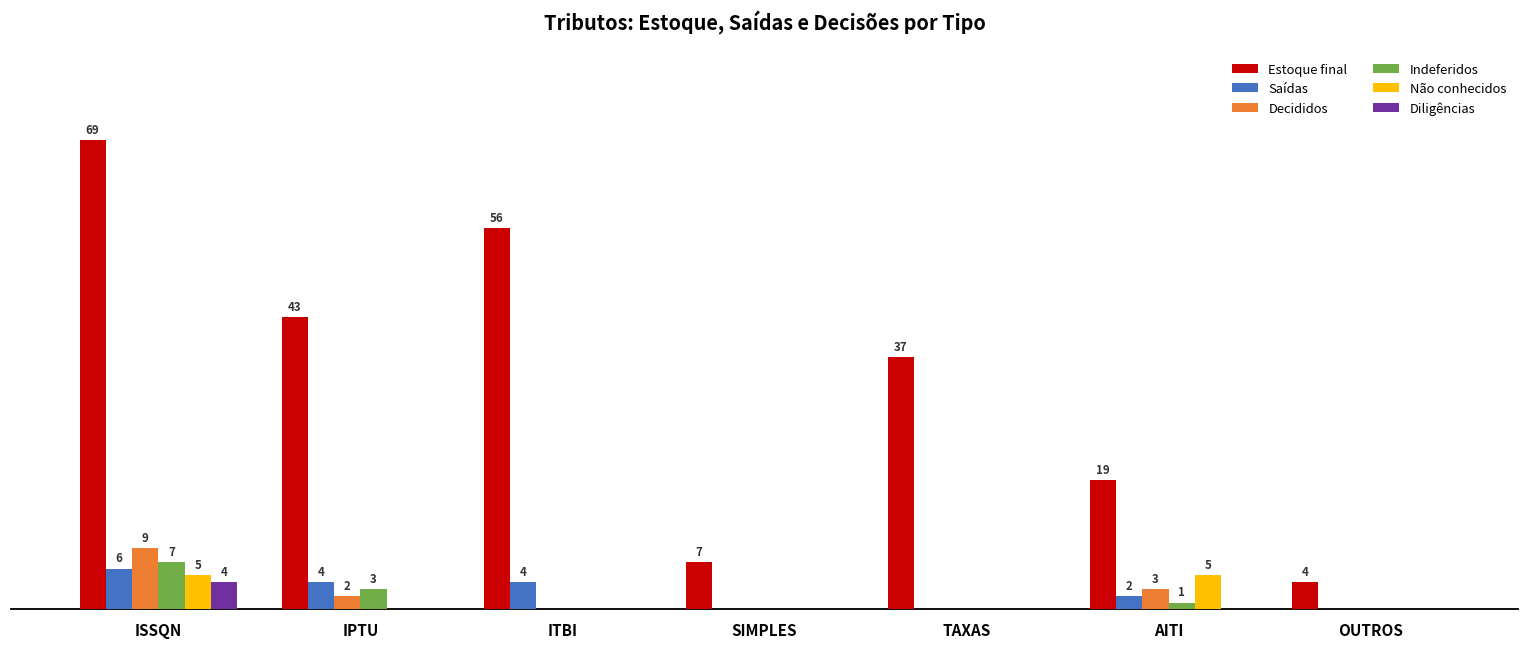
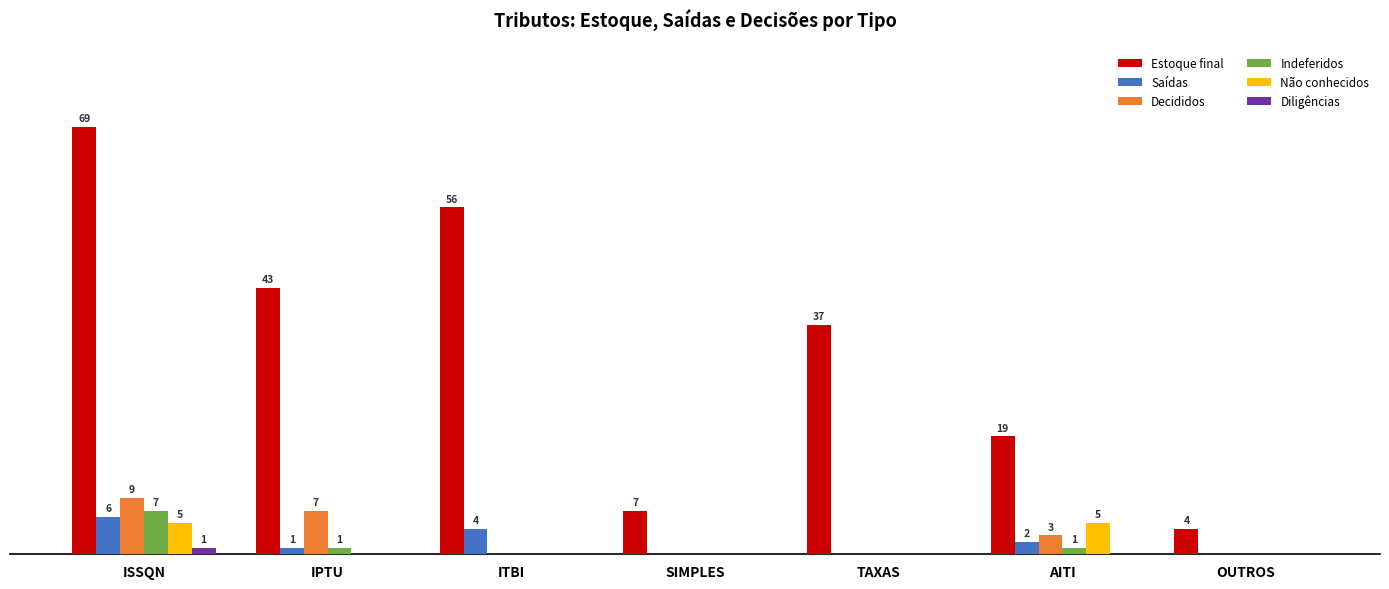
Diligências, ISSQN: 4 -> 1
Saídas, IPTU: 4 -> 1
Decididos, IPTU: 2 -> 7
Indeferidos, IPTU: 3 -> 1
